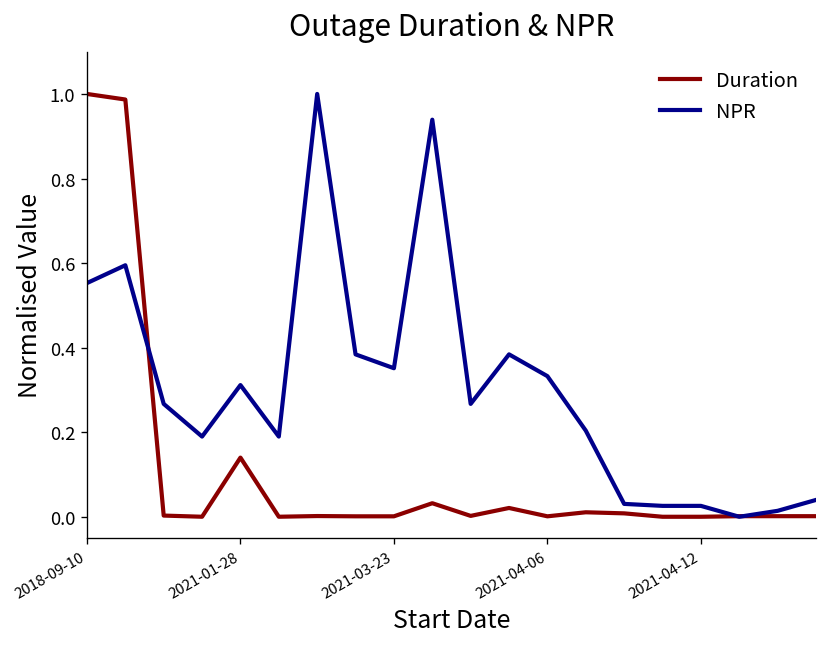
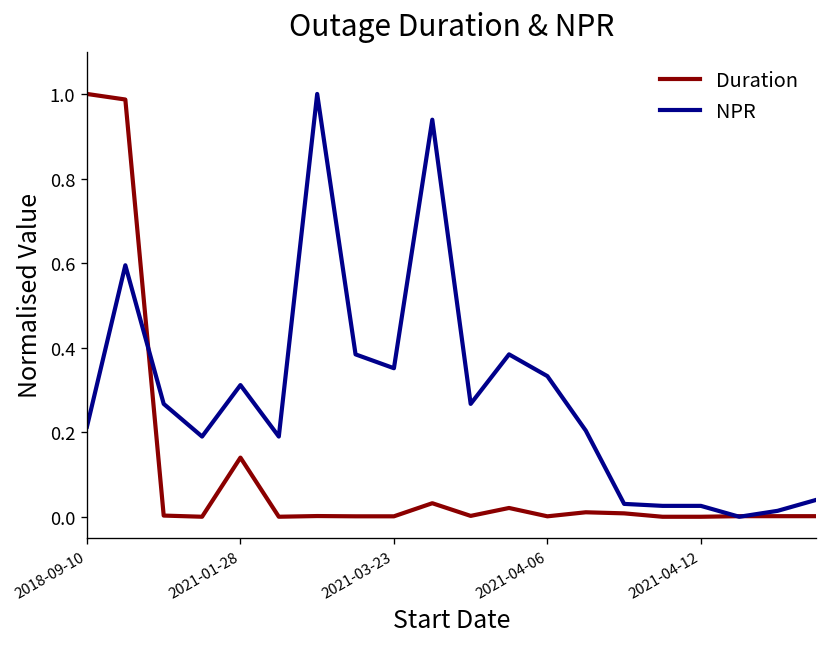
NPR, 2018-09-10: 0.55 -> 0.21
